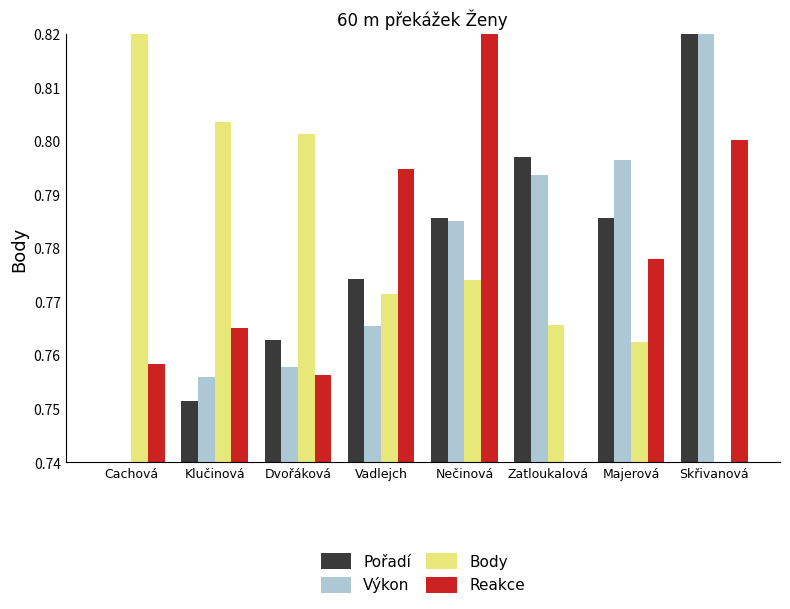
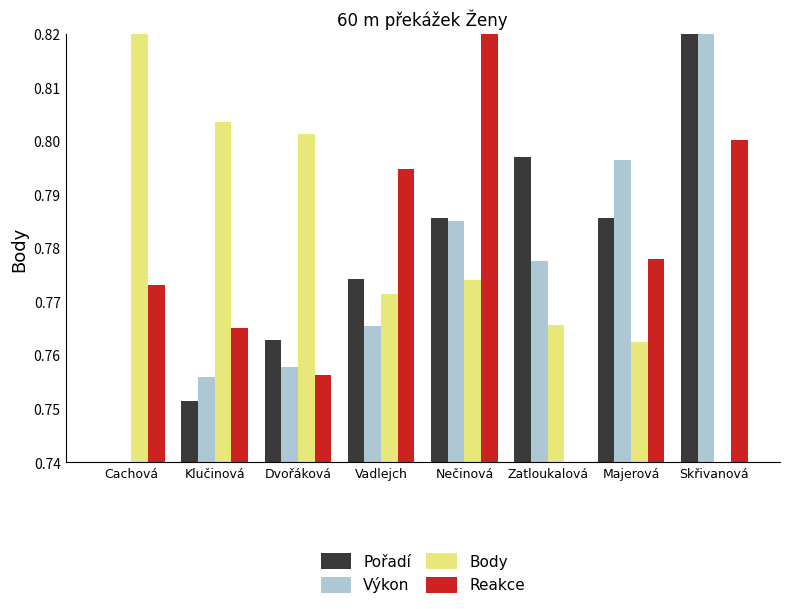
Reakce, Cachová: 0.758 -> 0.773
Výkon, Zatloukalová: 0.794 -> 0.778
